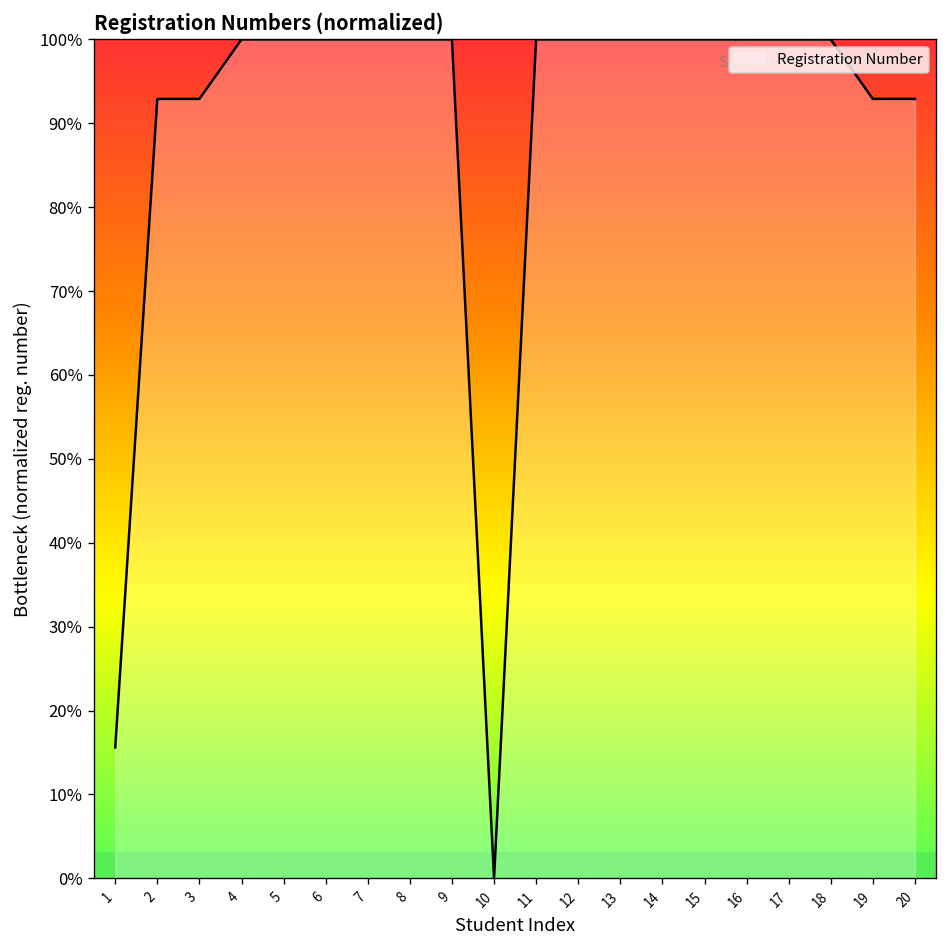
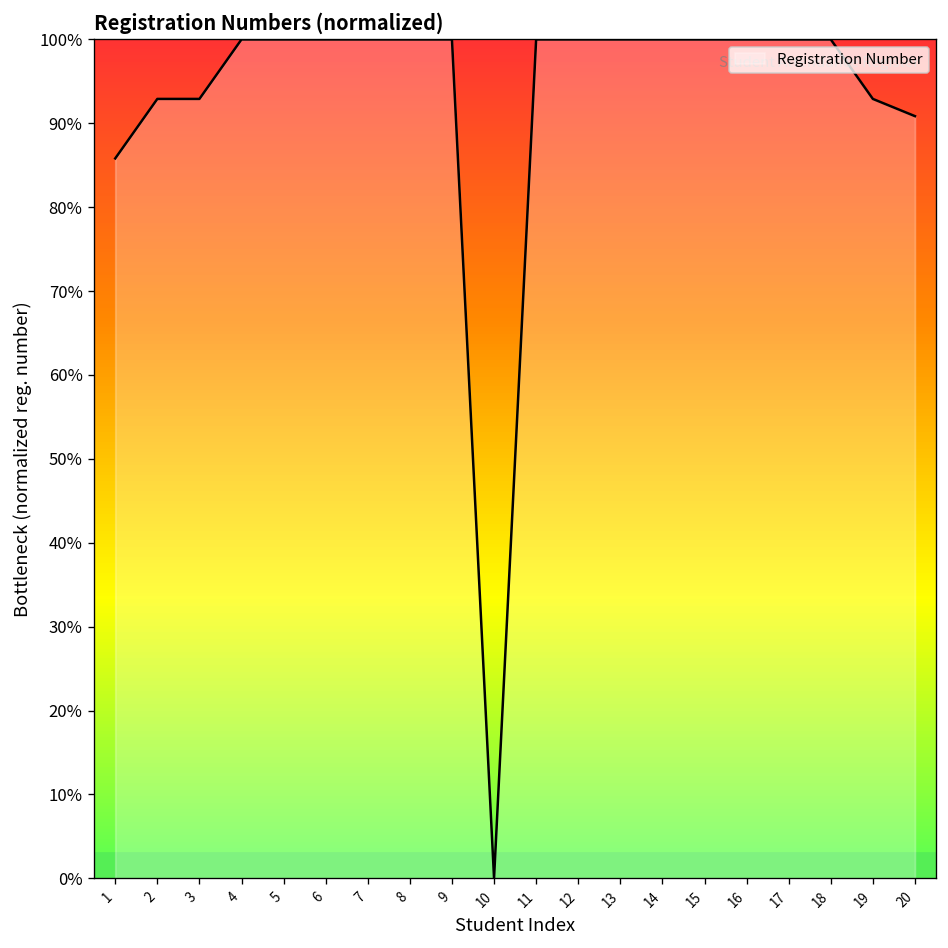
1: 16% -> 86%
20: 93% -> 91%
